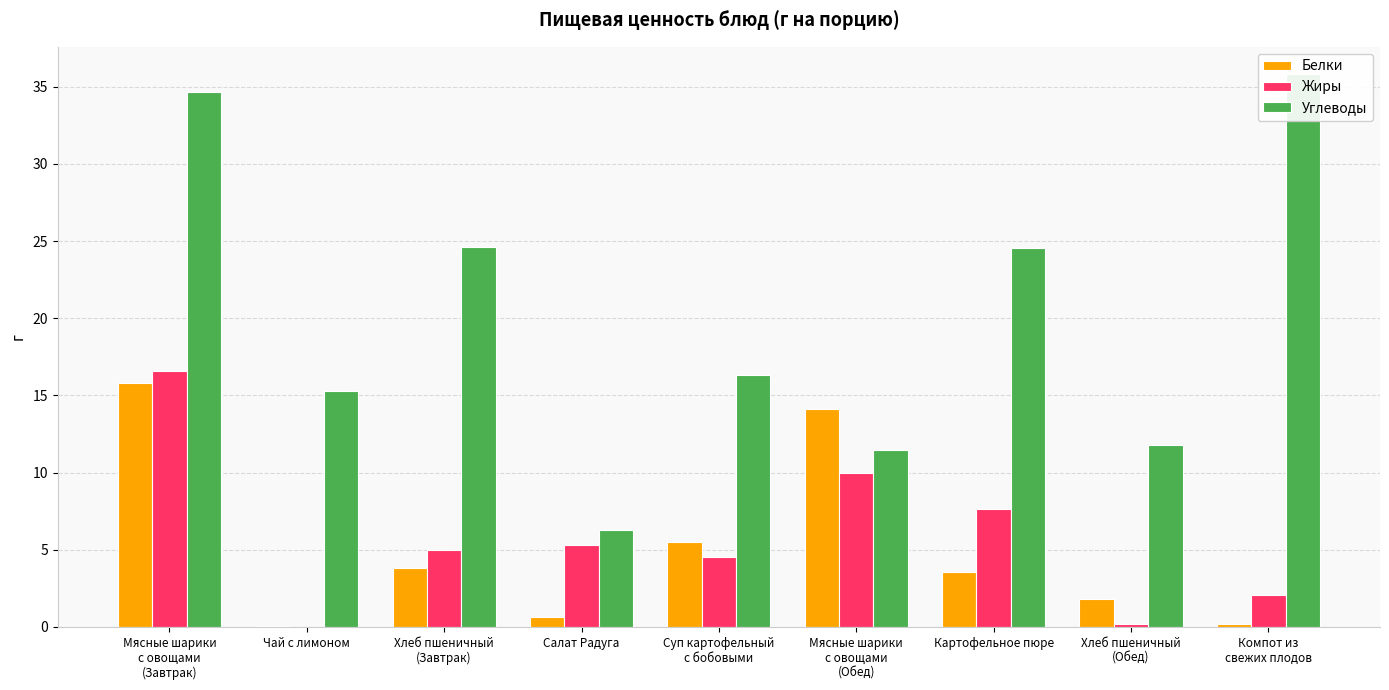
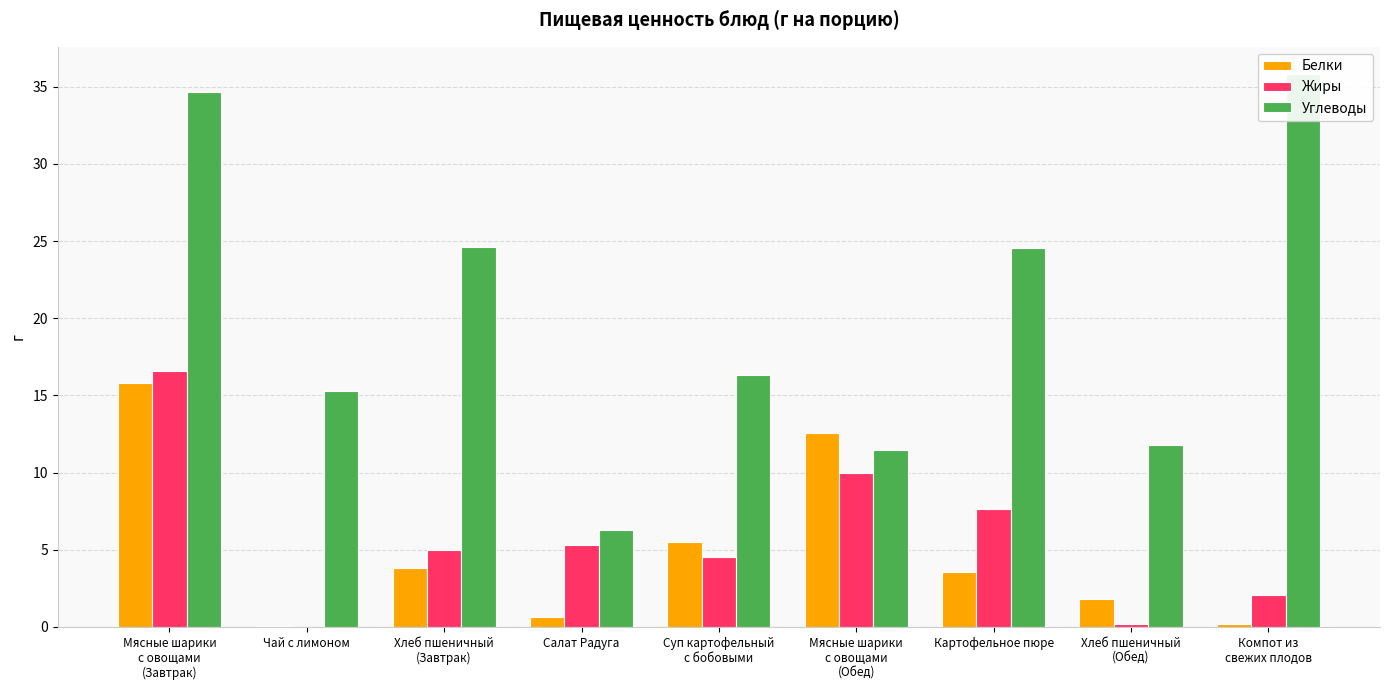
Белки, Мясные шарики с овощами (Обед): 14.1 -> 12.6
